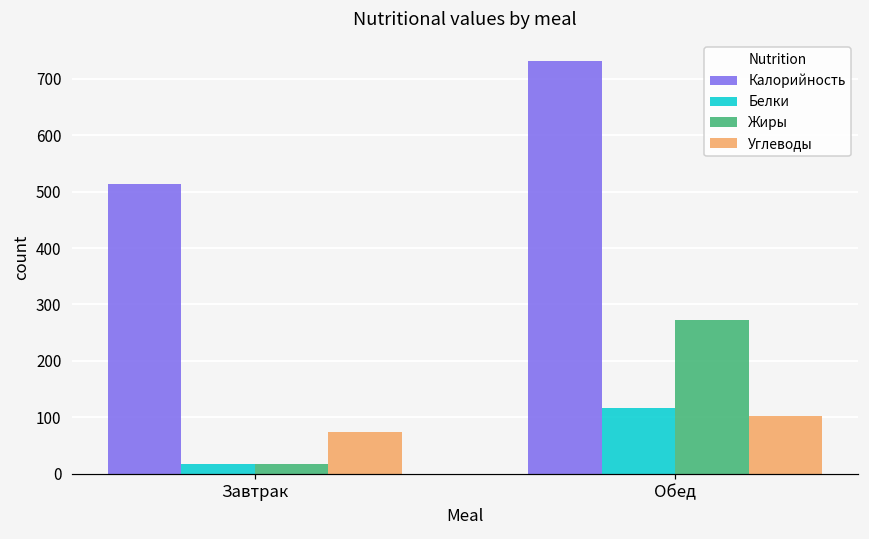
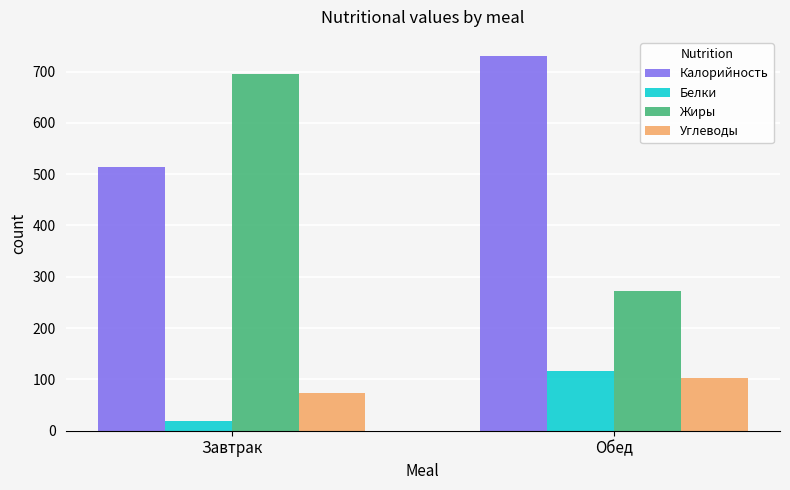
Жиры, Завтрак: 20 -> 700
